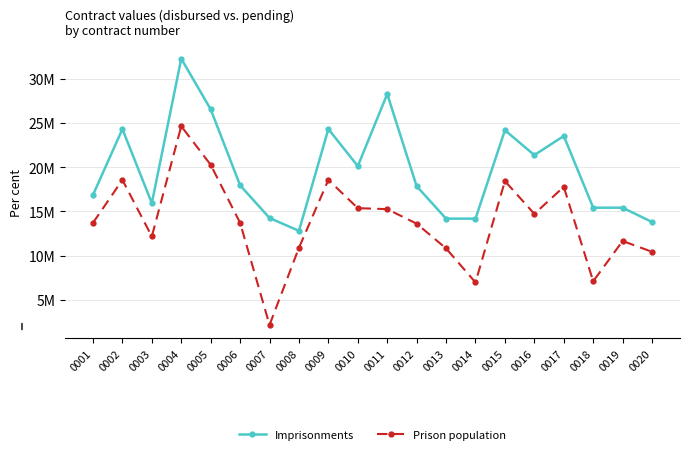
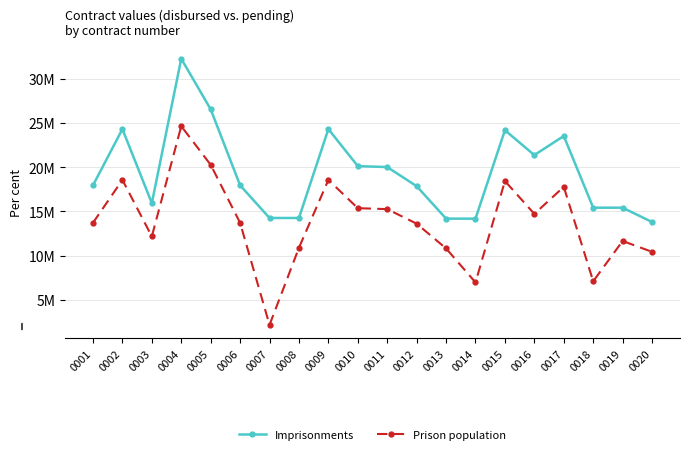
Imprisonments, 0001: 17000000 -> 18000000
Imprisonments, 0008: 13000000 -> 14000000
Imprisonments, 0011: 28000000 -> 20000000
